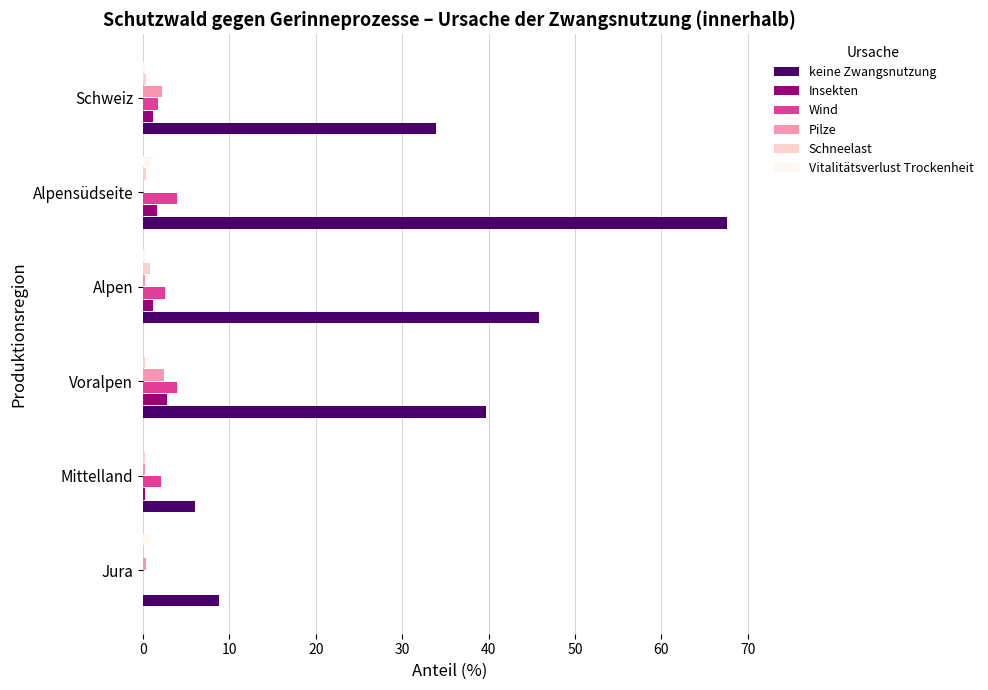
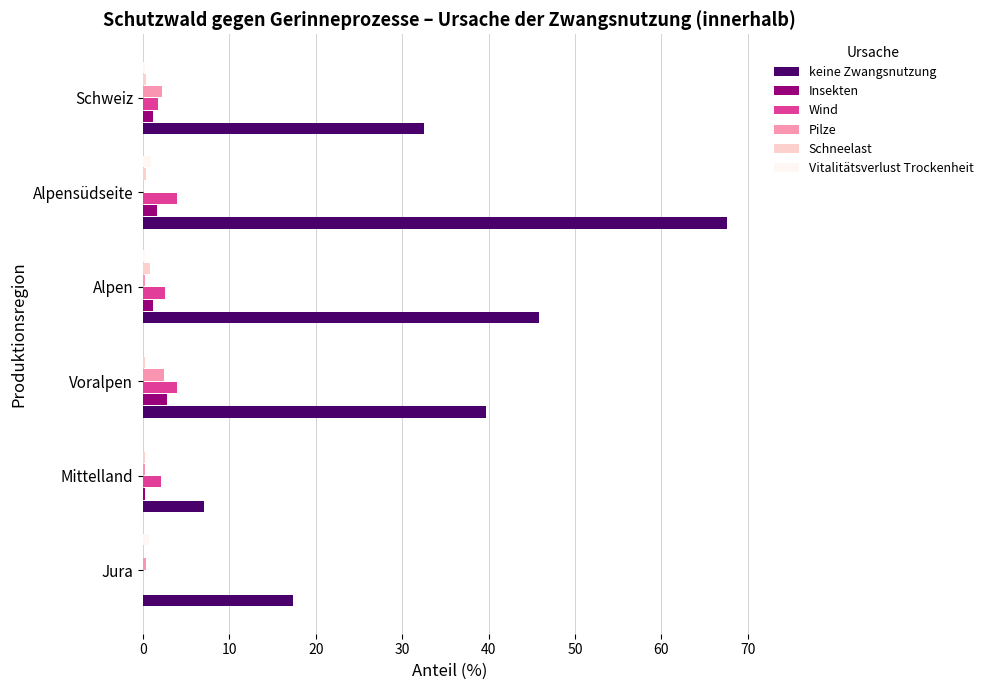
keine Zwangsnutzung, Schweiz: 34 -> 33
keine Zwangsnutzung, Mittelland: 6 -> 7
keine Zwangsnutzung, Jura: 9 -> 17
